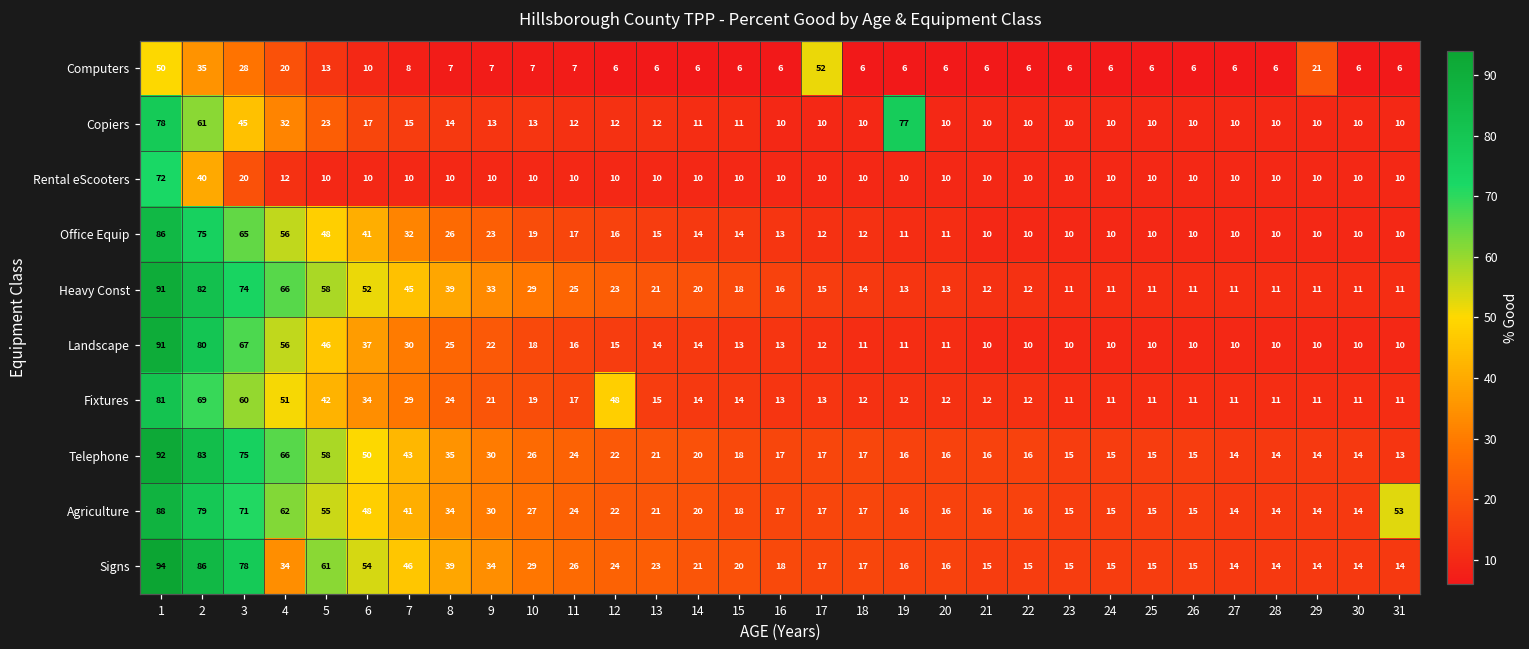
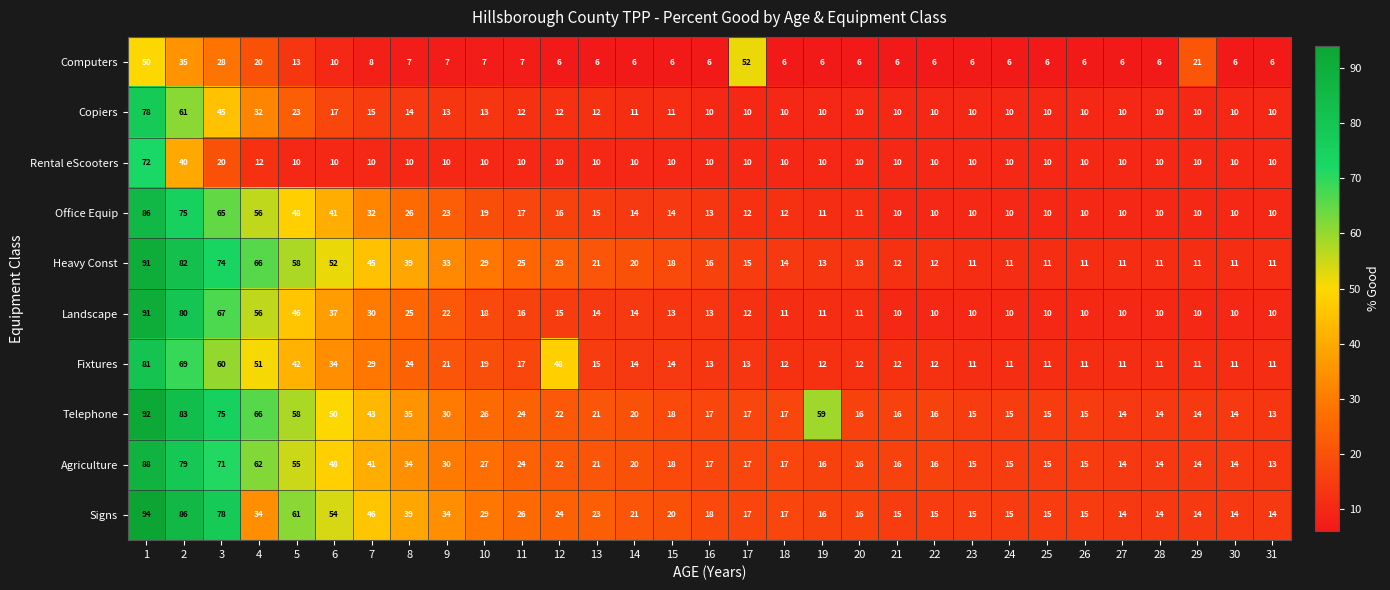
Copiers, 19: 77 -> 10
Telephone, 19: 16 -> 59
Agriculture, 31: 53 -> 13
